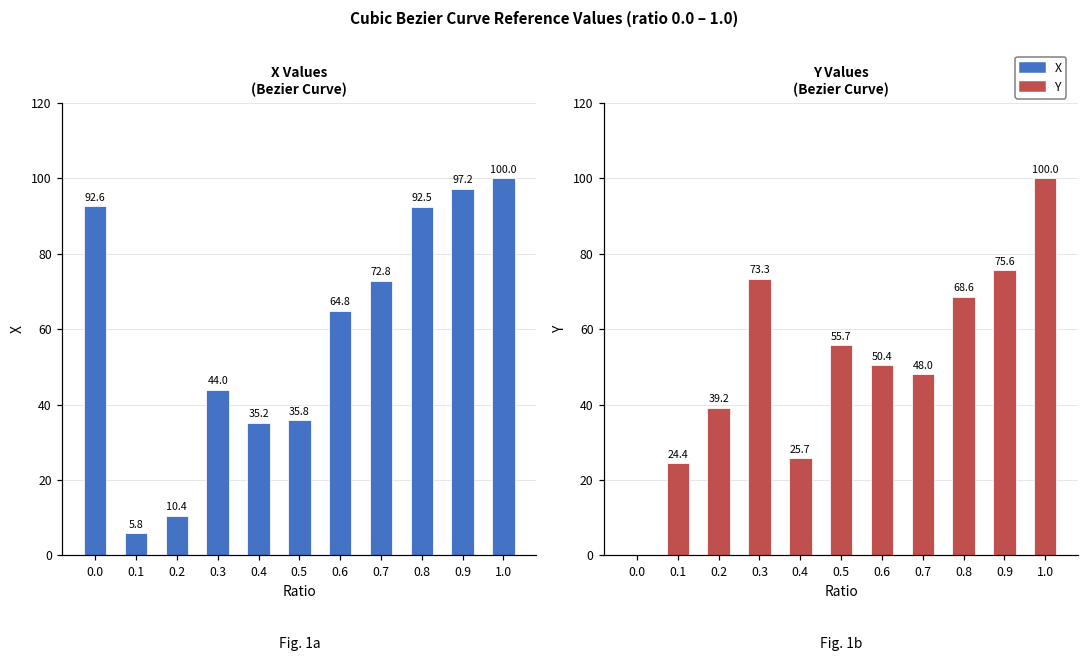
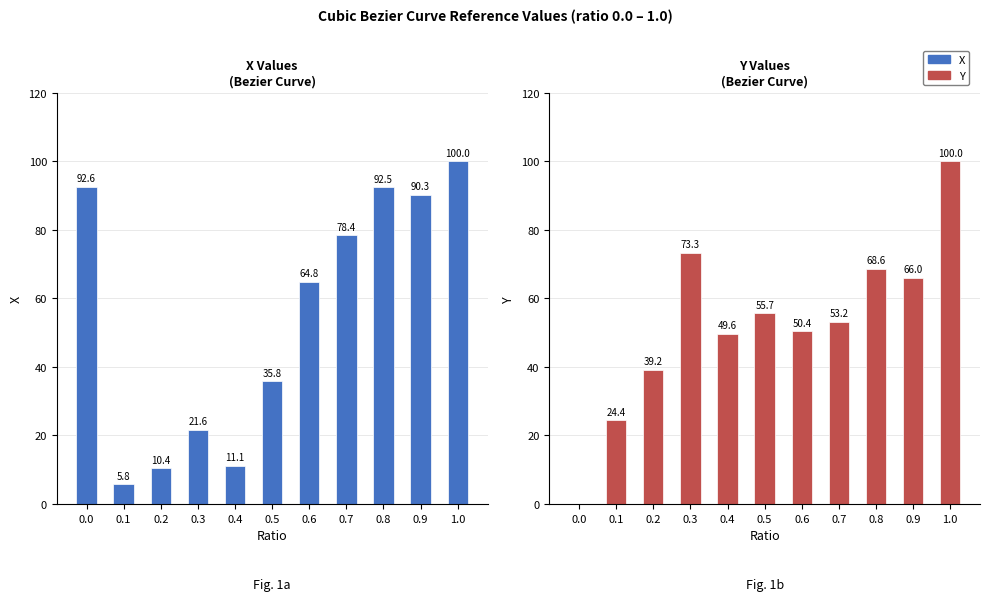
X Values (Bezier Curve), 0.3: 44.0 -> 21.6
X Values (Bezier Curve), 0.4: 35.2 -> 11.1
X Values (Bezier Curve), 0.7: 72.8 -> 78.4
X Values (Bezier Curve), 0.9: 97.2 -> 90.3
Y Values (Bezier Curve), 0.4: 25.7 -> 49.6
Y Values (Bezier Curve), 0.7: 48.0 -> 53.2
Y Values (Bezier Curve), 0.9: 75.6 -> 66.0
